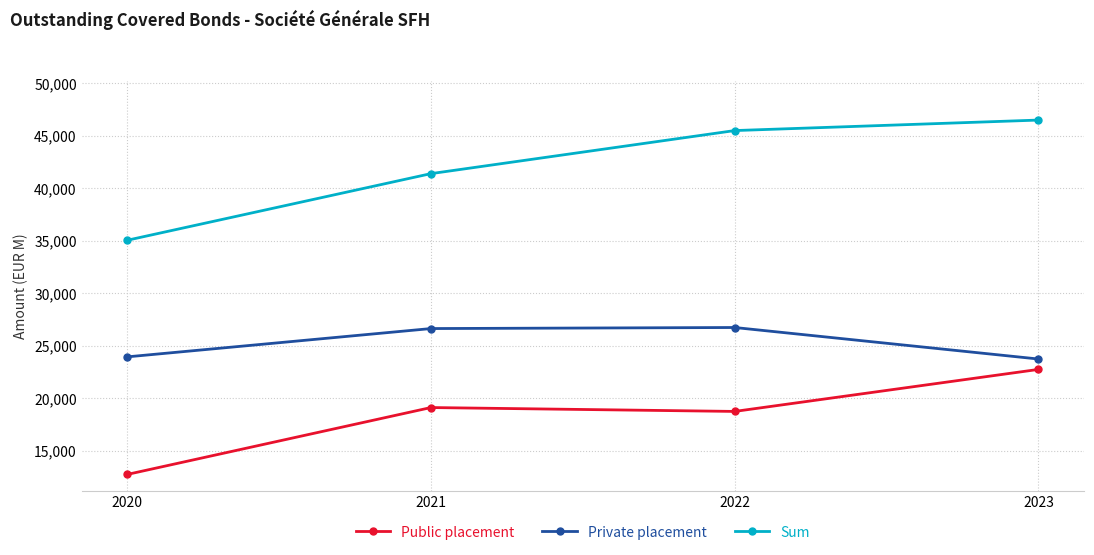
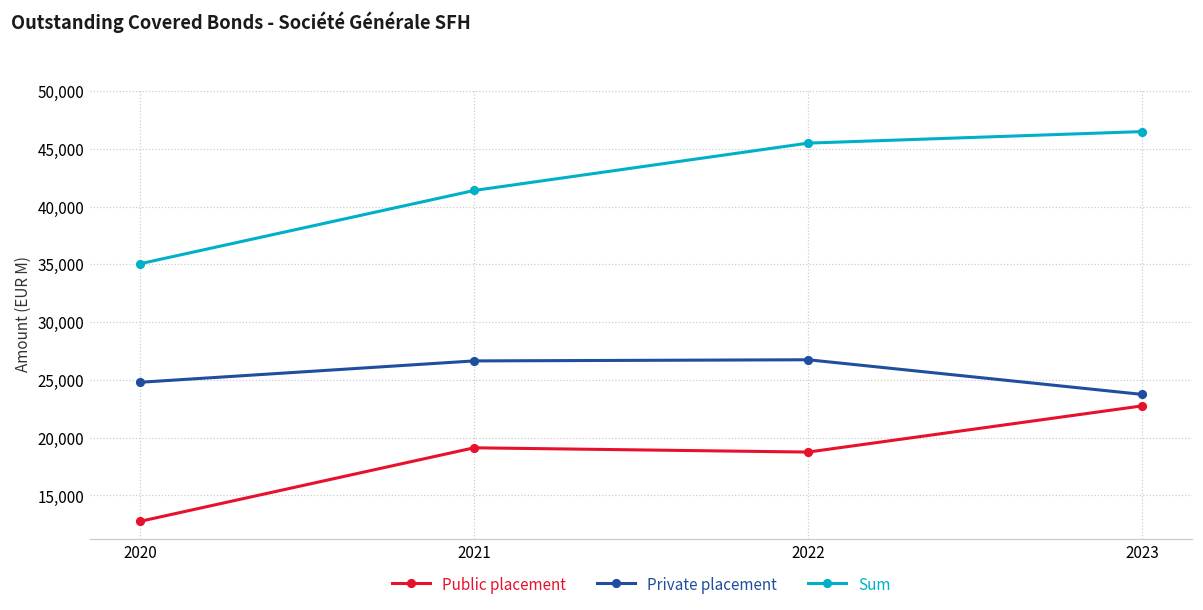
Private placement, 2020: 23,900 -> 24,800
